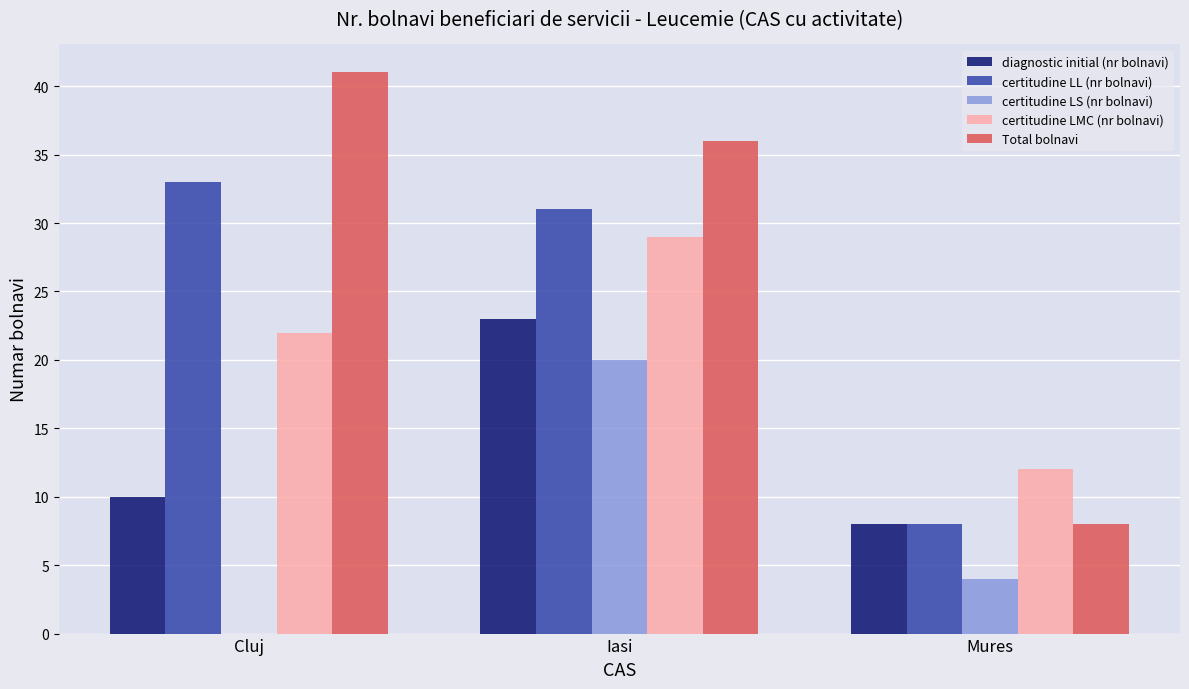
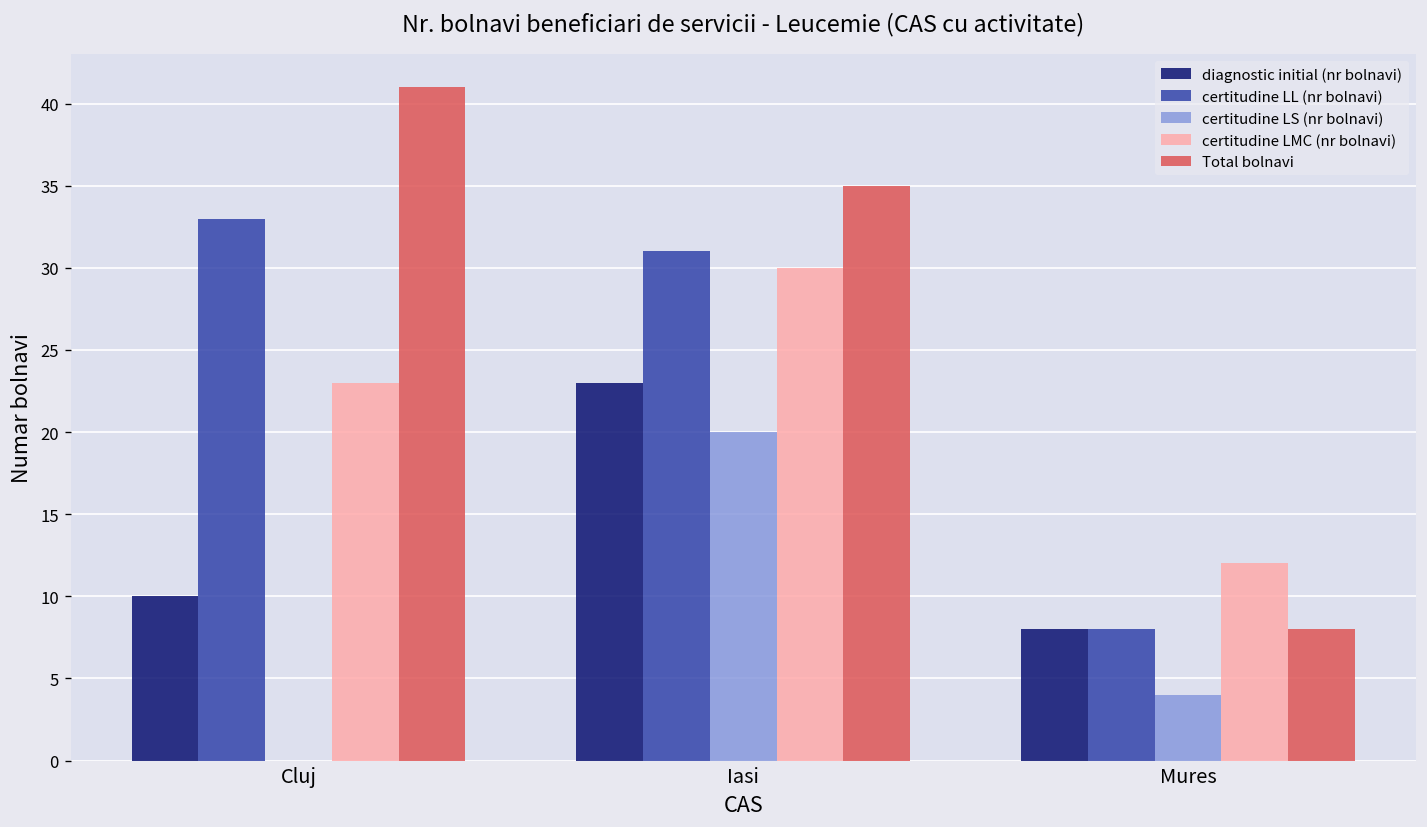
certitudine LMC (nr bolnavi), Cluj: 22 -> 23
certitudine LMC (nr bolnavi), Iasi: 29 -> 30
Total bolnavi, Iasi: 36 -> 35
